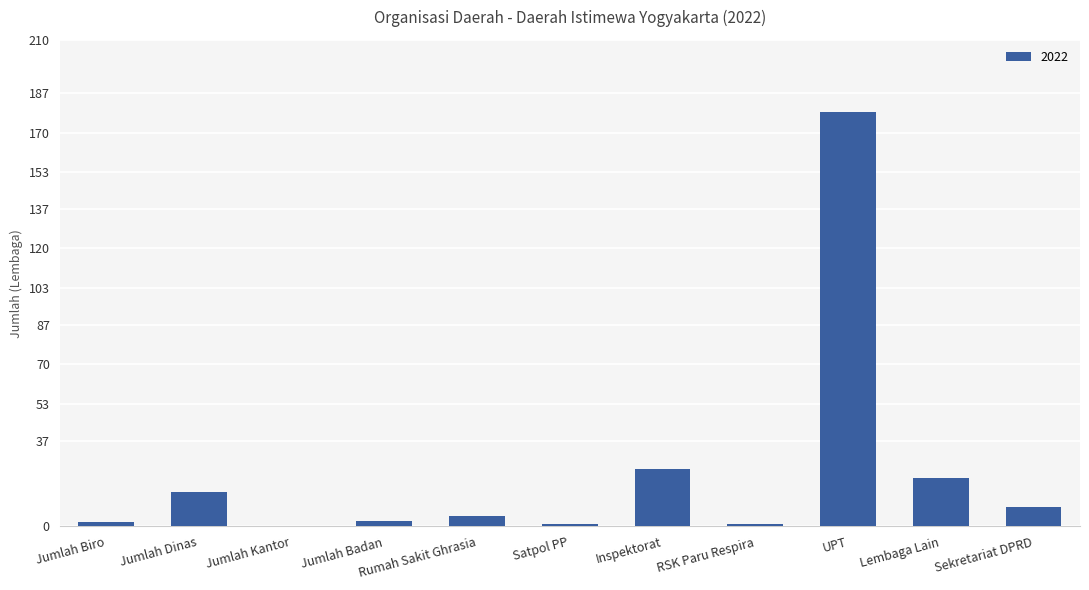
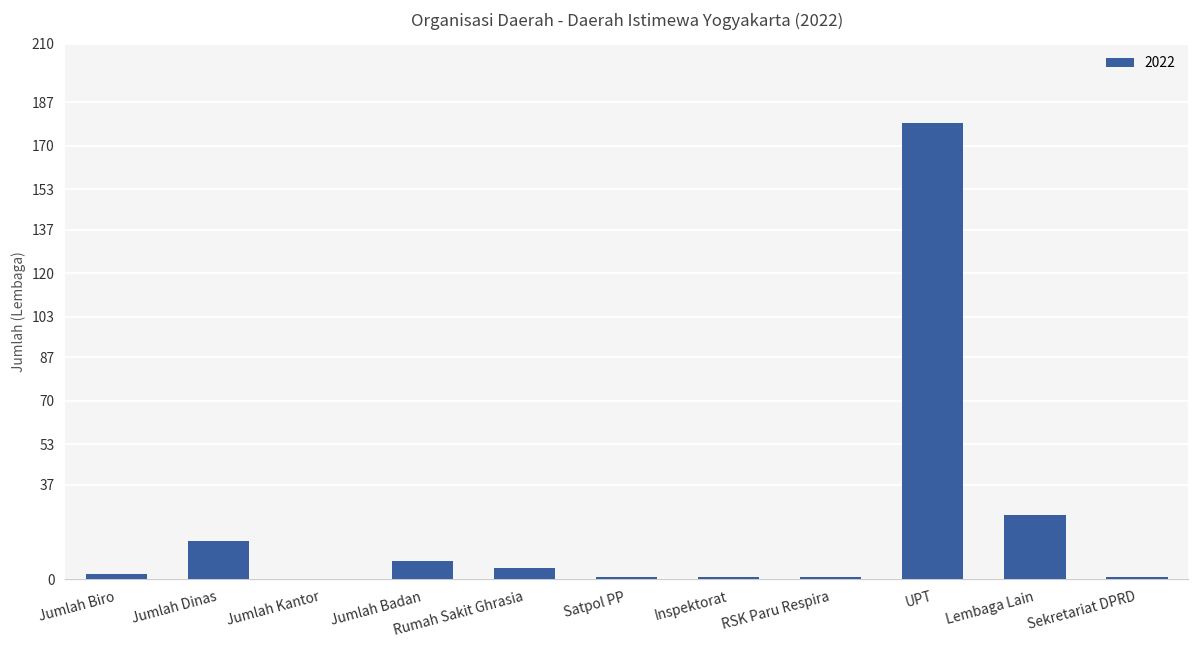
Jumlah Badan: 2 -> 7
Inspektorat: 25 -> 1
Lembaga Lain: 21 -> 25
Sekretariat DPRD: 9 -> 1
